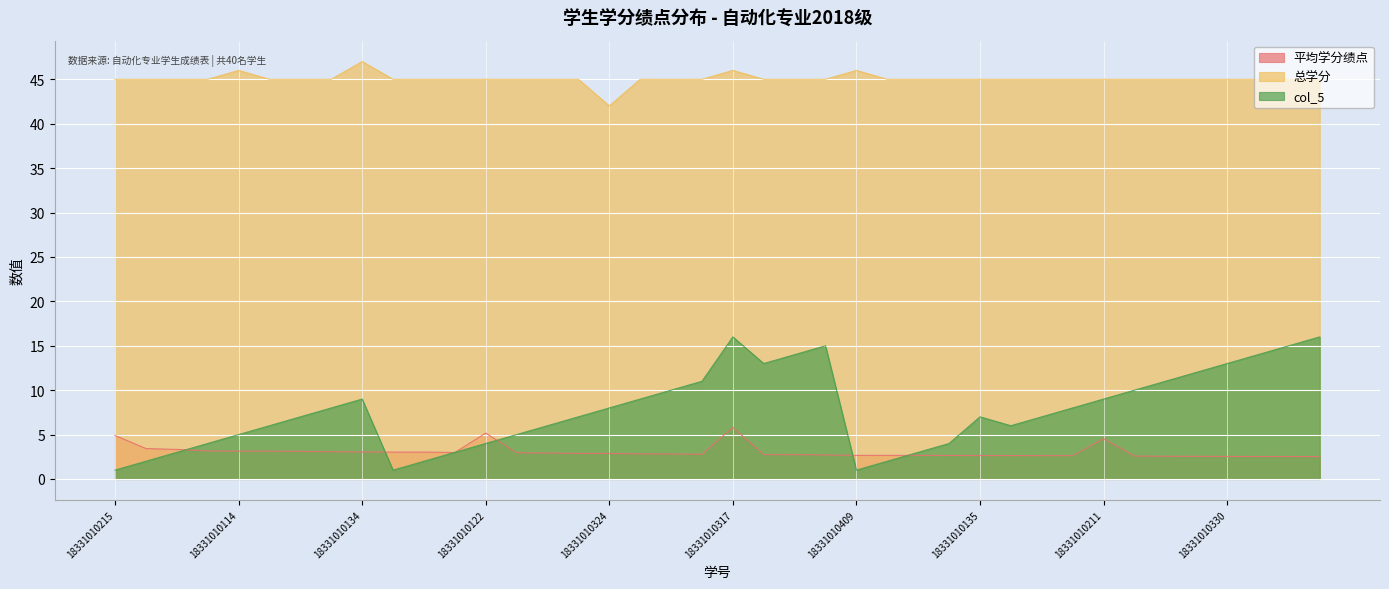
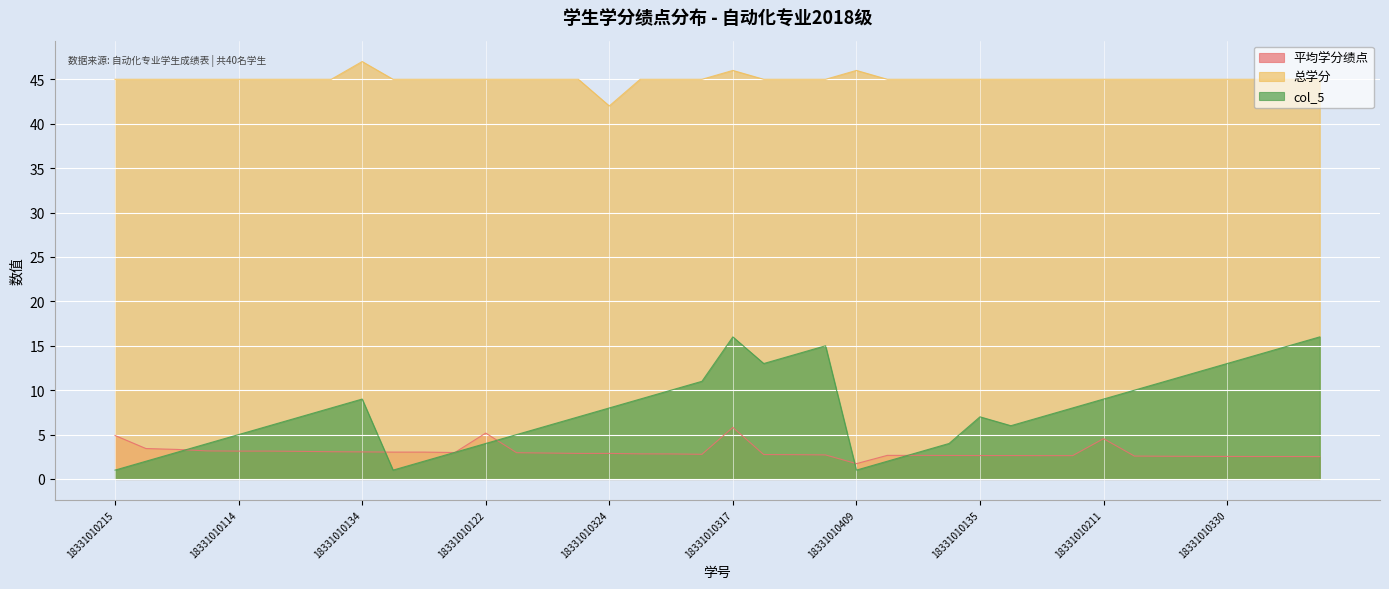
总学分, 18331010114: 46 -> 45
平均学分绩点, 18331010409: 3 -> 2
